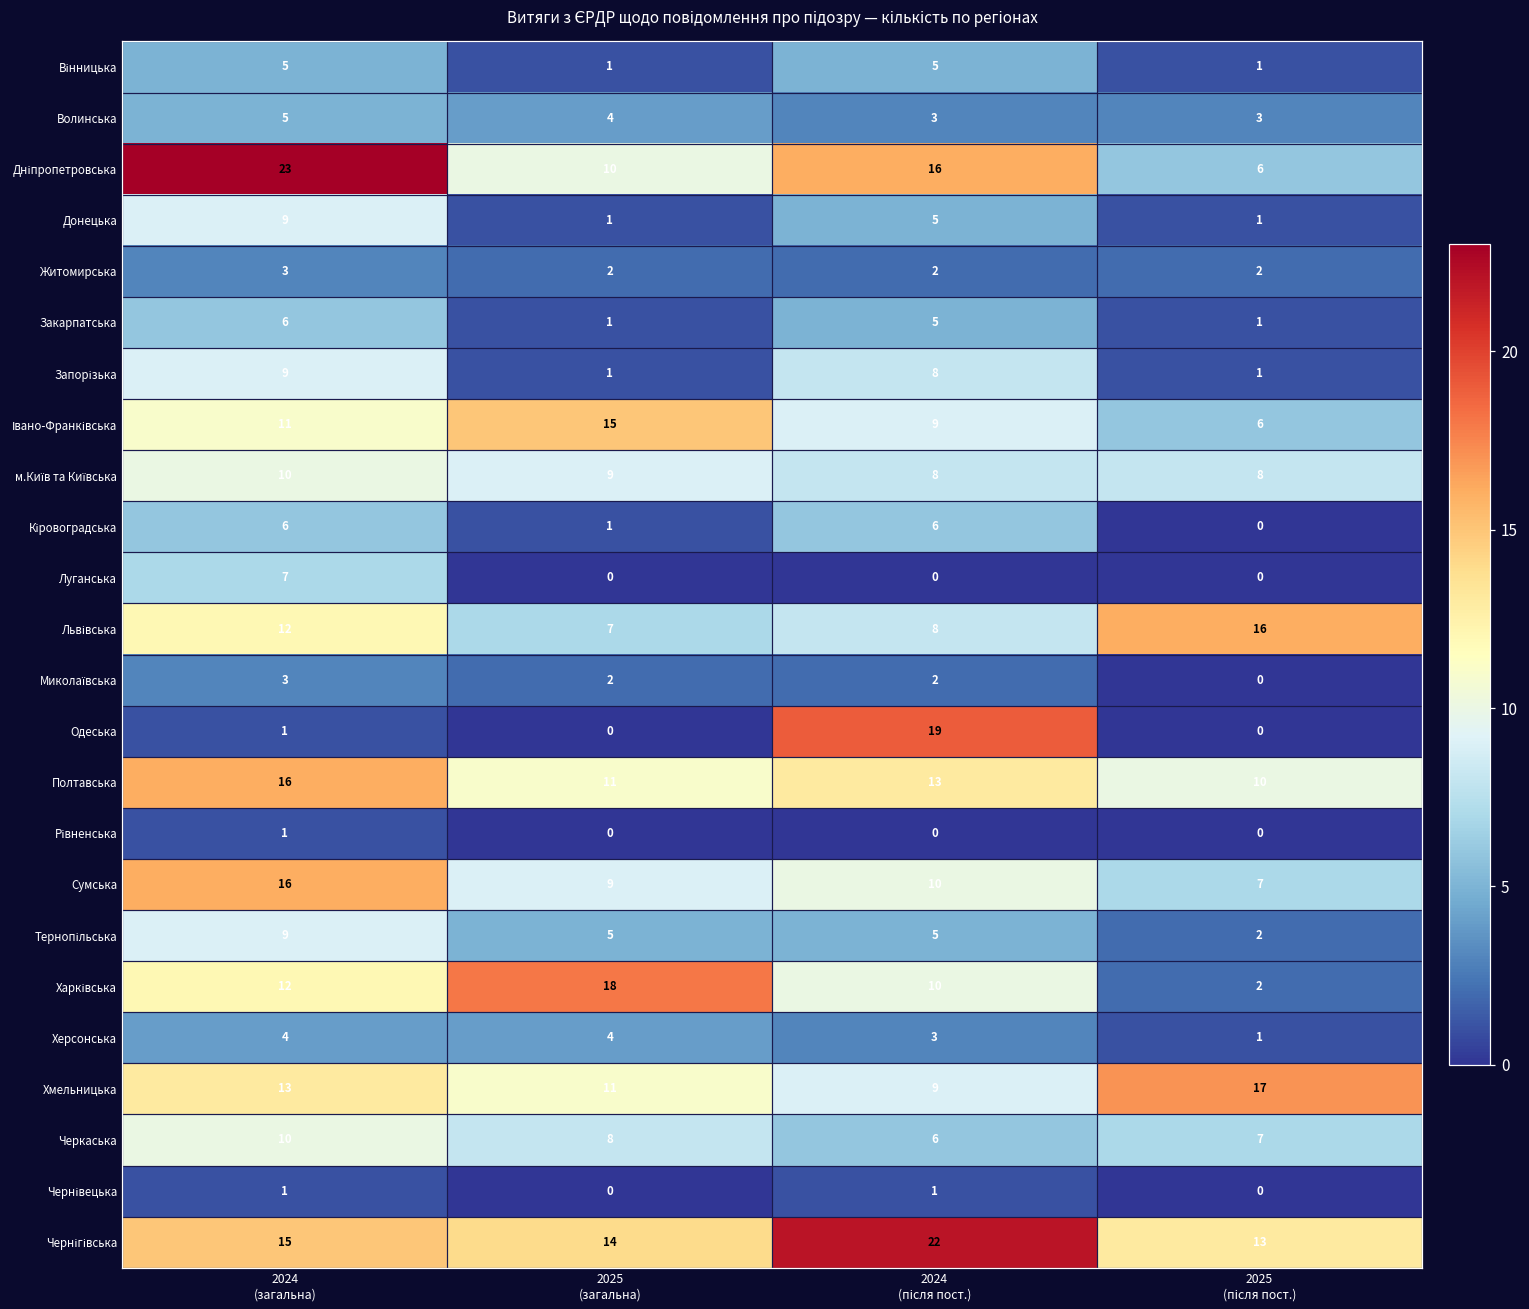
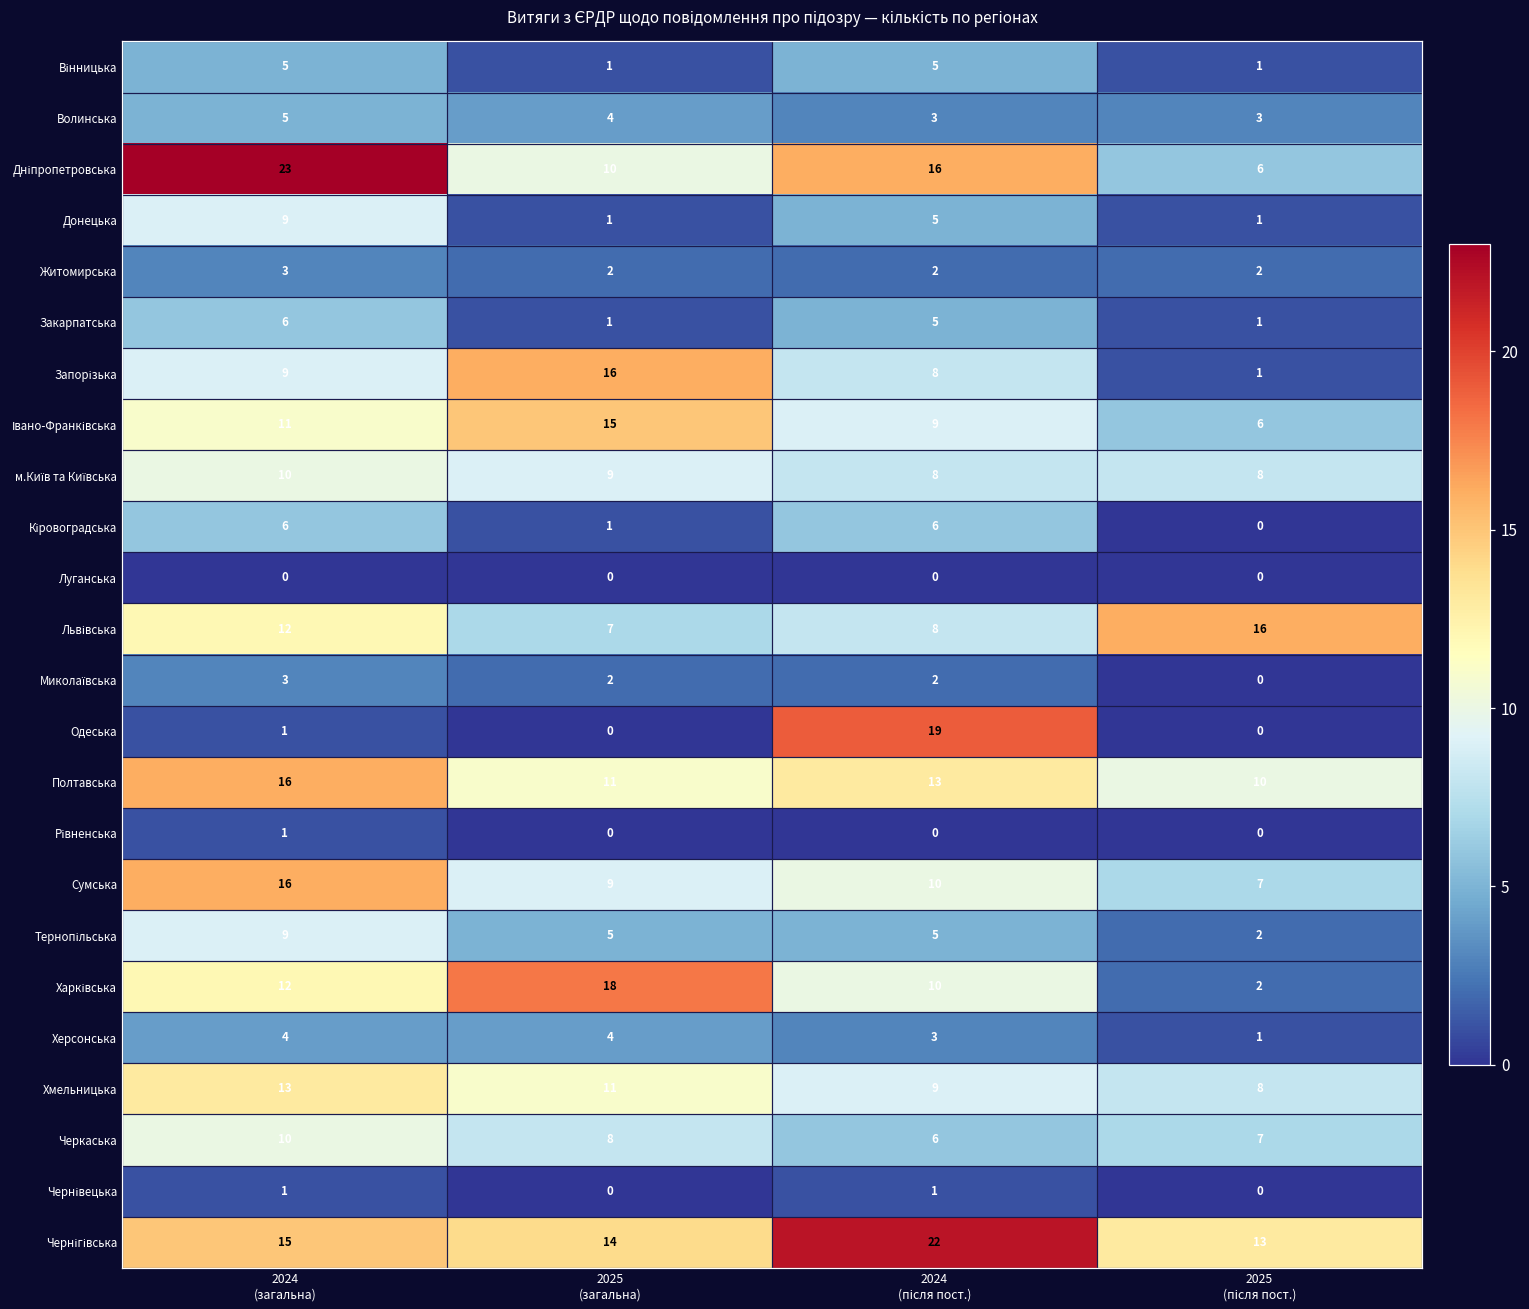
Запорізька, 2025 (загальна): 1 -> 16
Луганська, 2024 (загальна): 7 -> 0
Хмельницька, 2025 (після пост.): 17 -> 8
